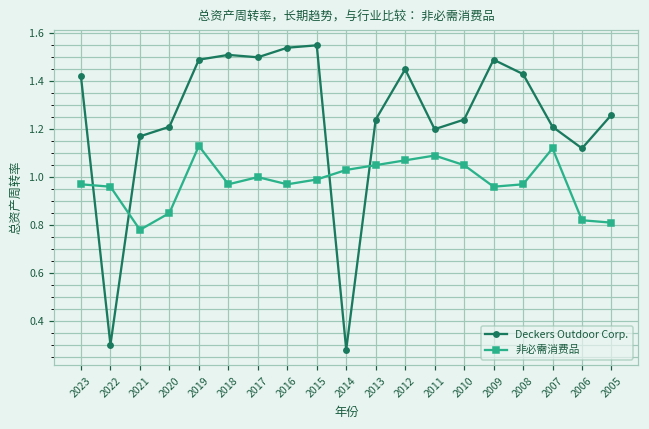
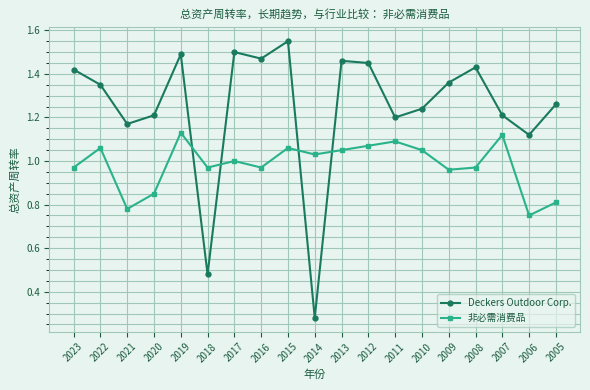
Deckers Outdoor Corp., 2022: 0.30 -> 1.35
非必需消费品, 2022: 0.96 -> 1.06
Deckers Outdoor Corp., 2018: 1.51 -> 0.48
Deckers Outdoor Corp., 2016: 1.54 -> 1.47
非必需消费品, 2015: 0.99 -> 1.06
Deckers Outdoor Corp., 2013: 1.24 -> 1.46
Deckers Outdoor Corp., 2009: 1.49 -> 1.36
非必需消费品, 2006: 0.82 -> 0.75
